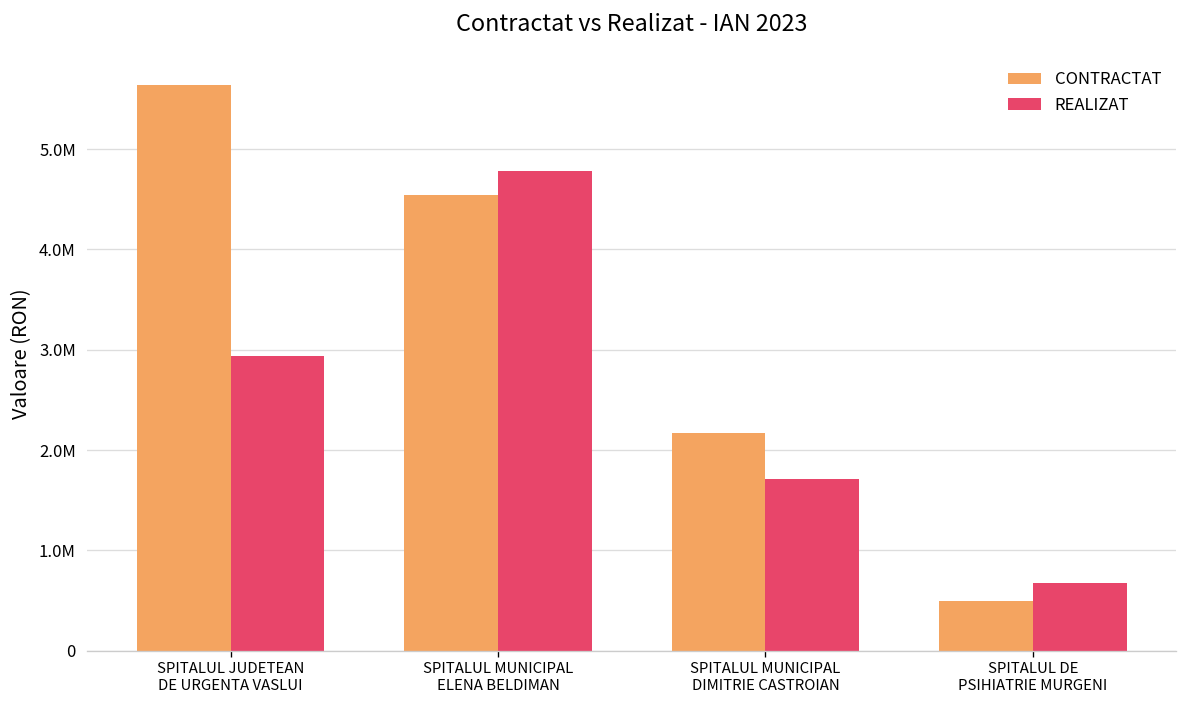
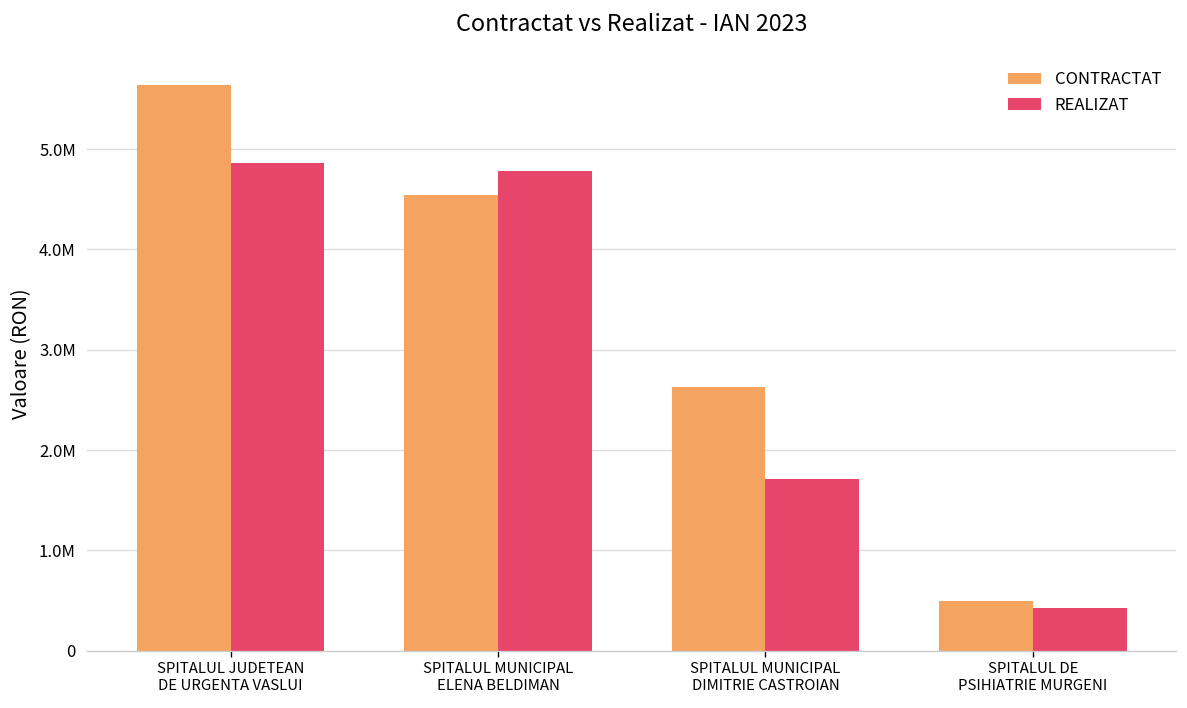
REALIZAT, SPITALUL JUDETEAN DE URGENTA VASLUI: 2900000 -> 4900000
CONTRACTAT, SPITALUL MUNICIPAL DIMITRIE CASTROIAN: 2200000 -> 2600000
REALIZAT, SPITALUL DE PSIHIATRIE MURGENI: 700000 -> 400000
